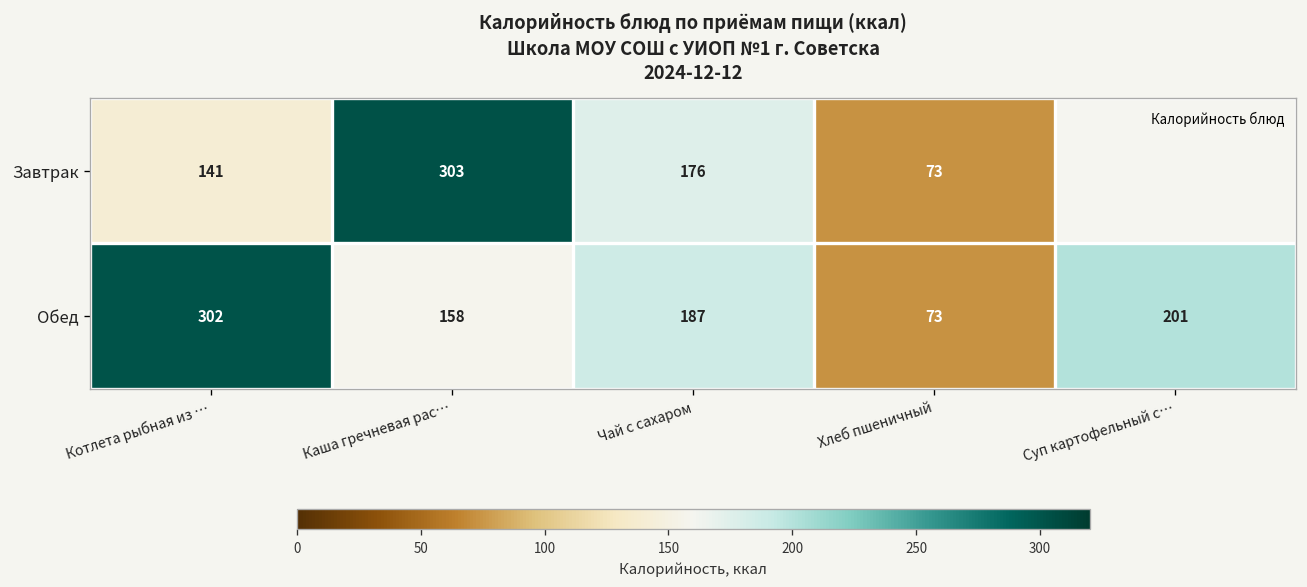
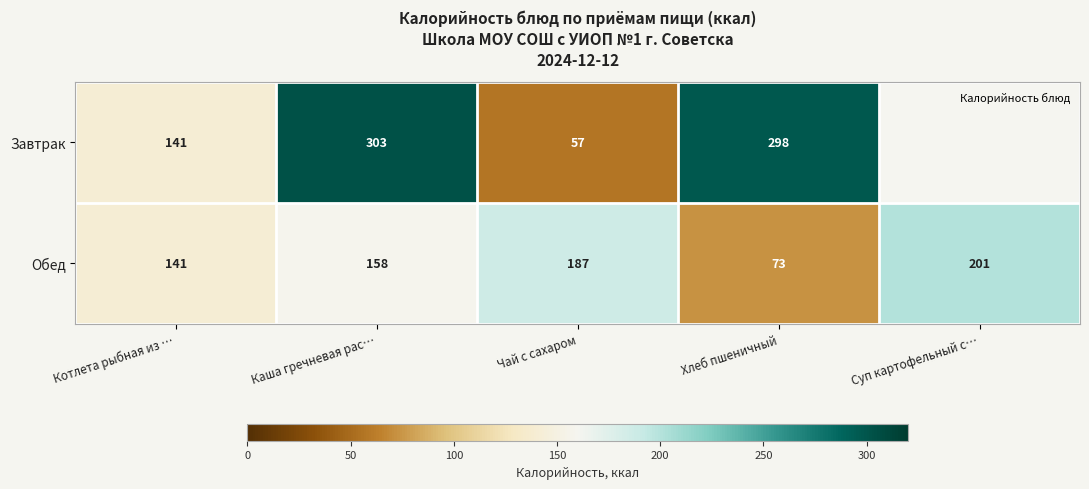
Завтрак, Чай с сахаром: 176 -> 57
Завтрак, Хлеб пшеничный: 73 -> 298
Обед, Котлета рыбная из …: 302 -> 141
